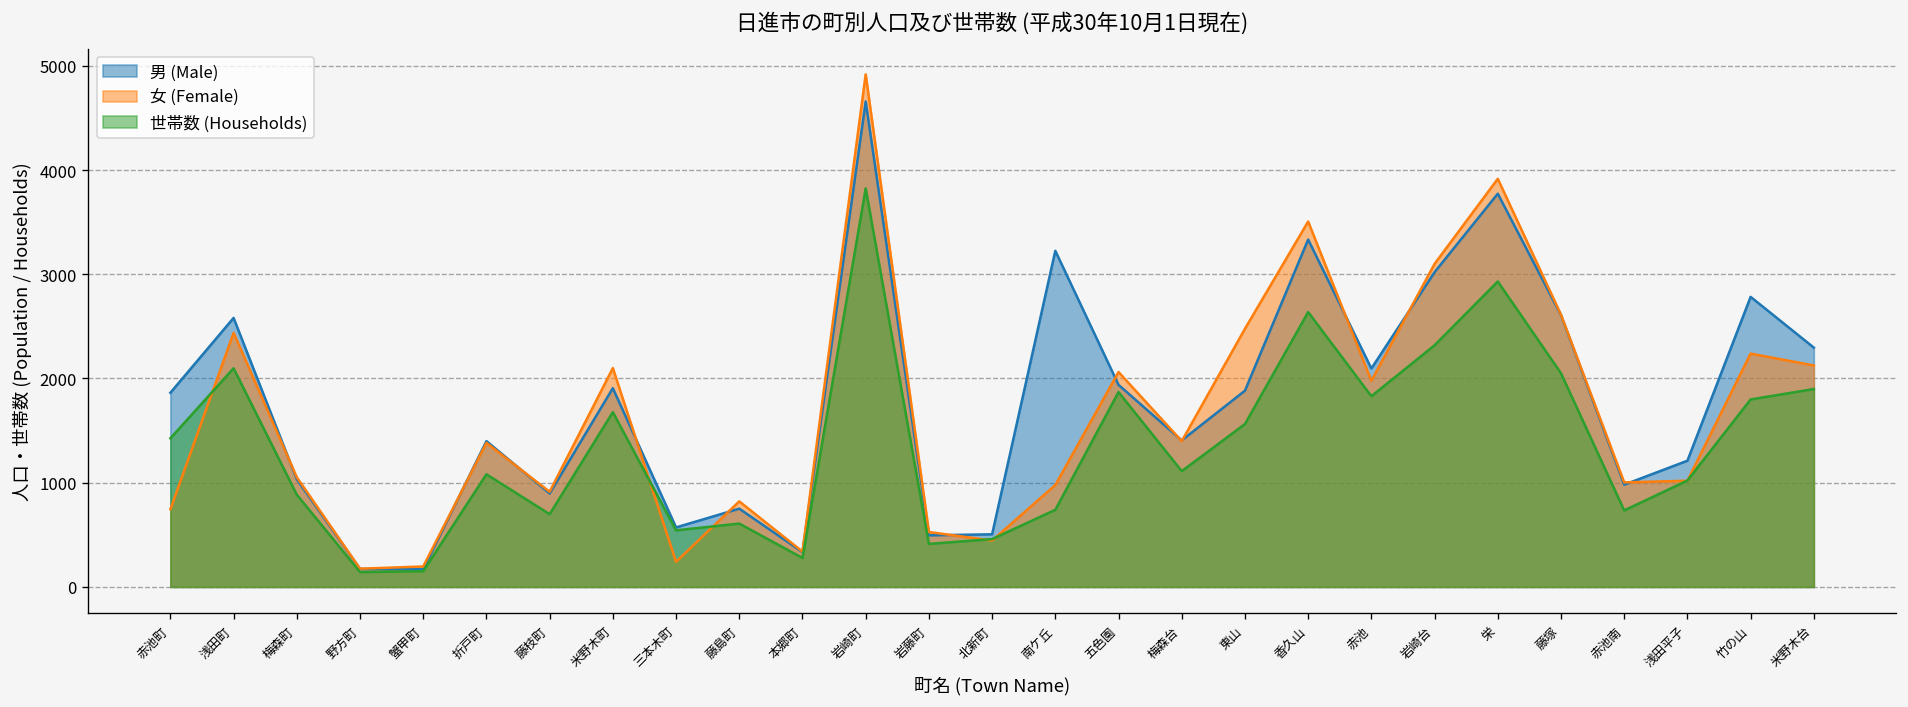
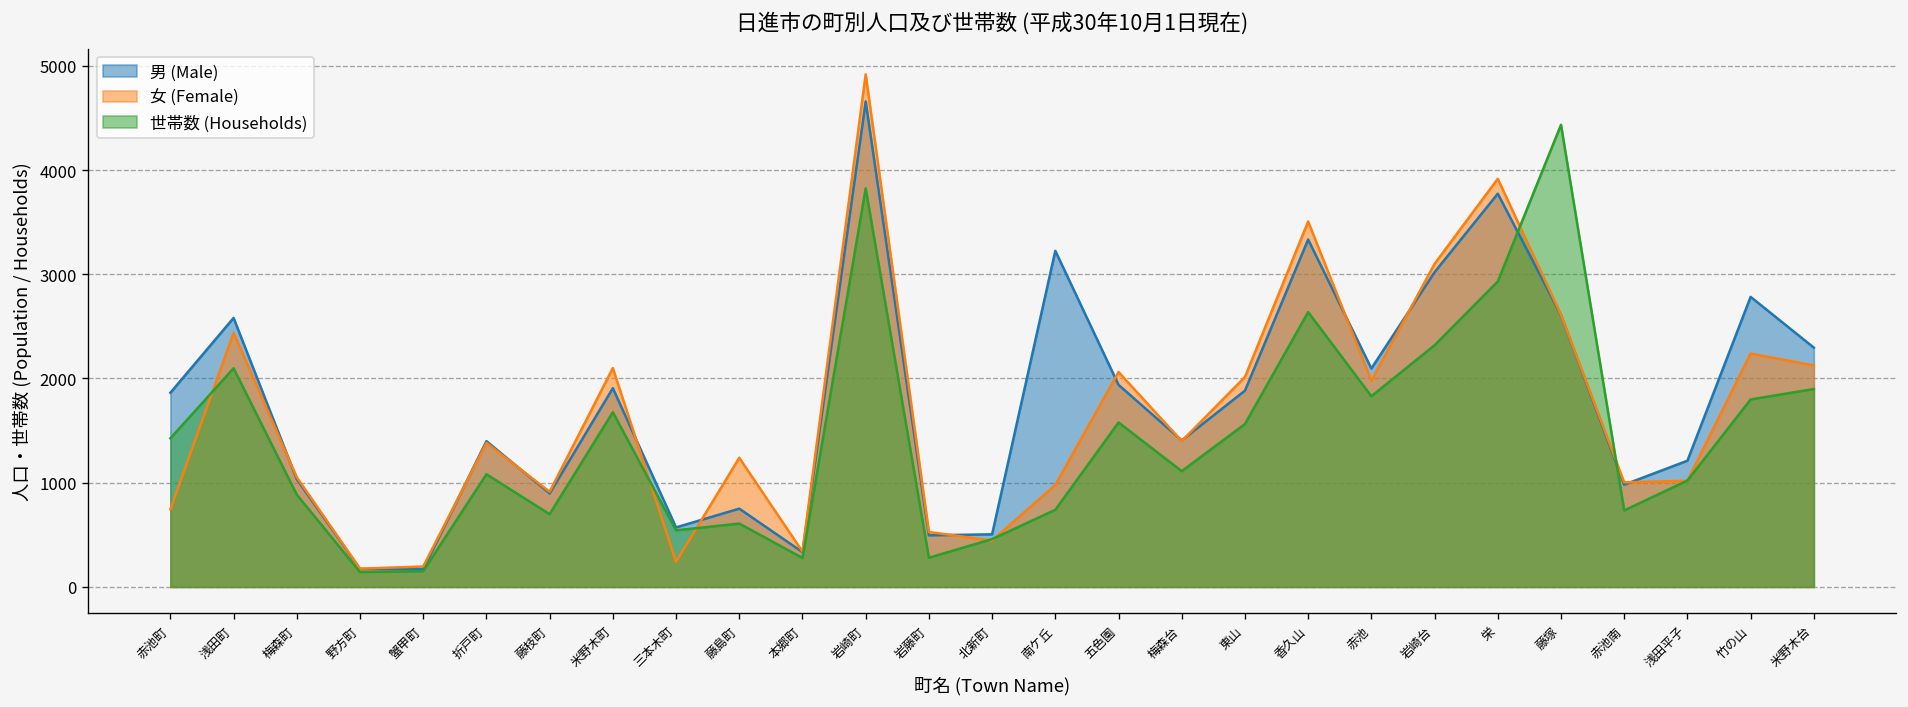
女 (Female), 藤島町: 800 -> 1200
世帯数 (Households), 岩藤町: 400 -> 300
世帯数 (Households), 五色園: 1900 -> 1600
女 (Female), 東山: 2500 -> 2000
世帯数 (Households), 藤塚: 2100 -> 4400
